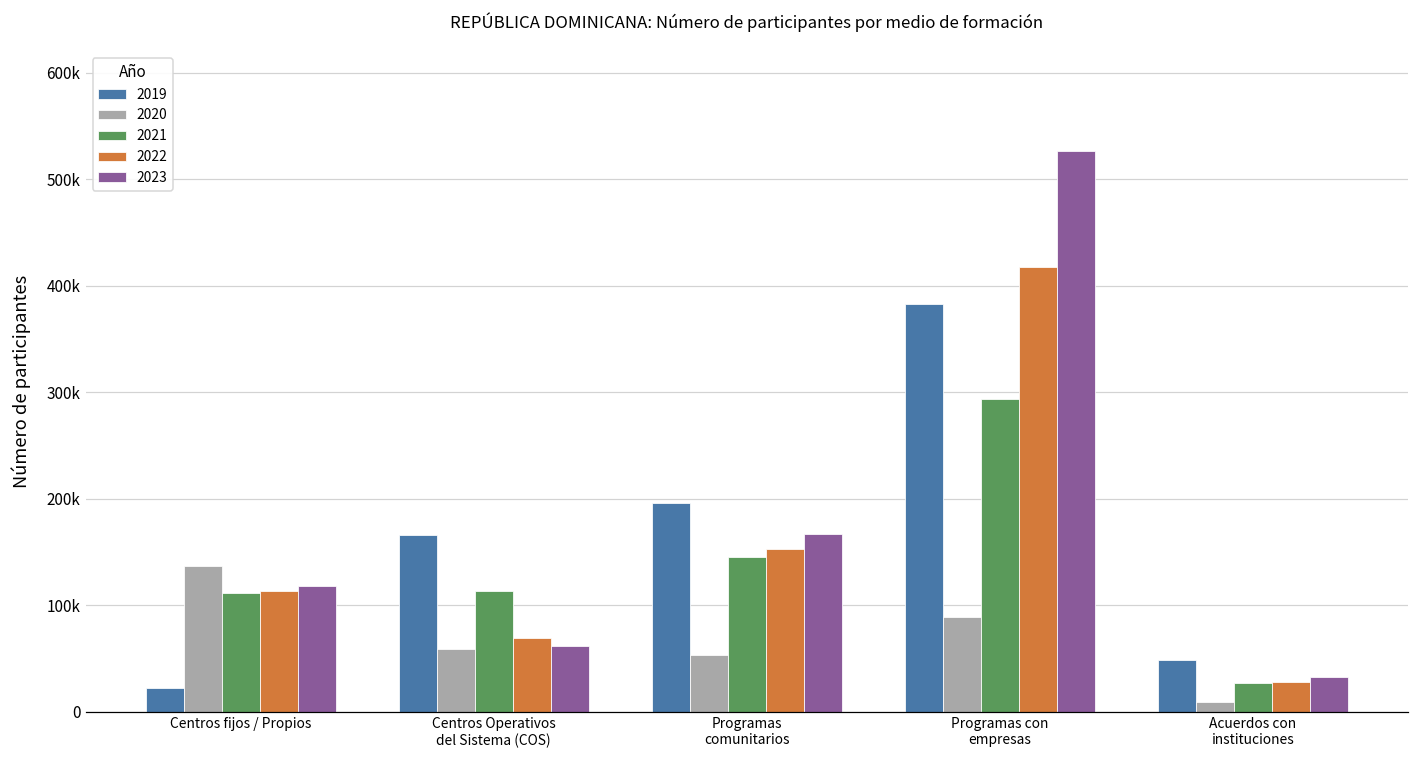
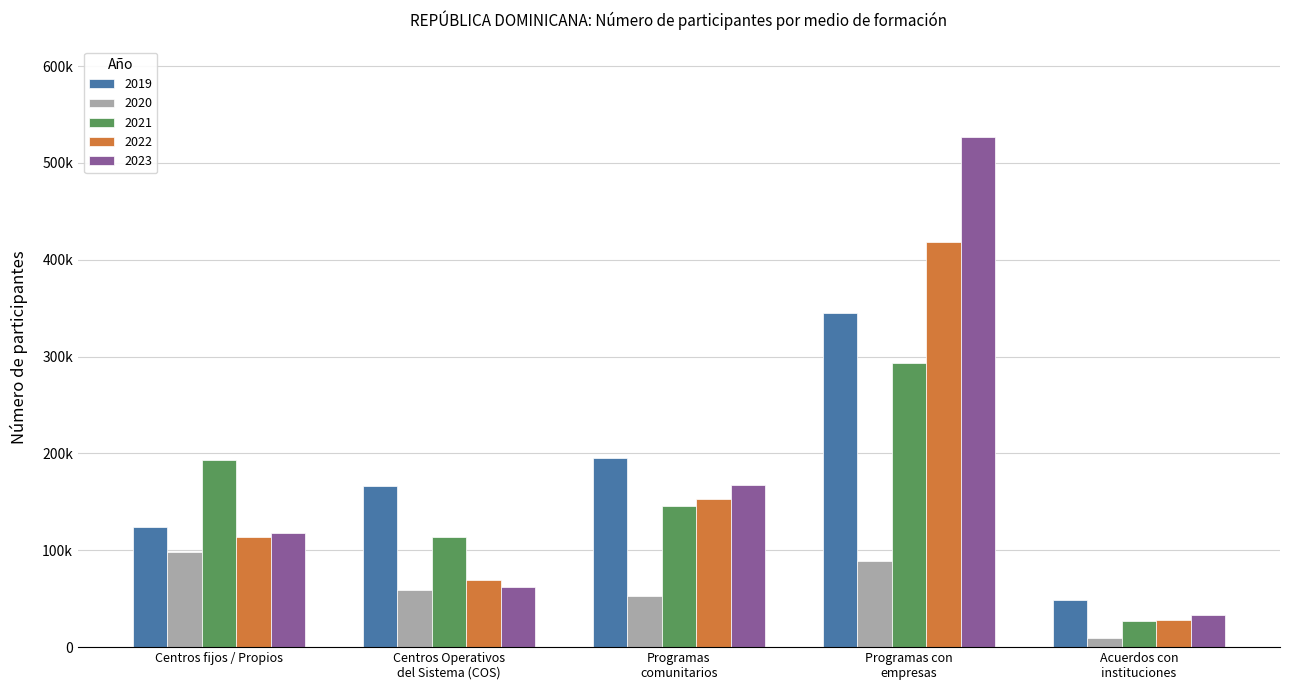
2019, Centros fijos / Propios: 20000 -> 120000
2020, Centros fijos / Propios: 140000 -> 100000
2021, Centros fijos / Propios: 110000 -> 190000
2019, Programas con empresas: 380000 -> 350000
